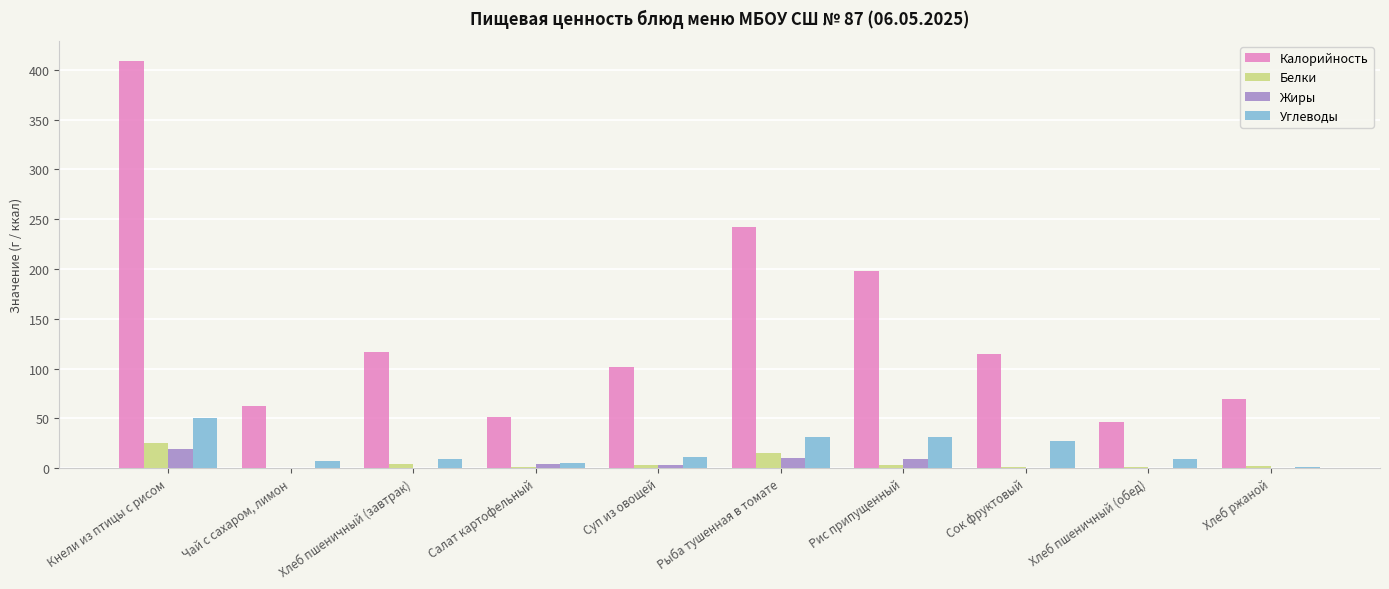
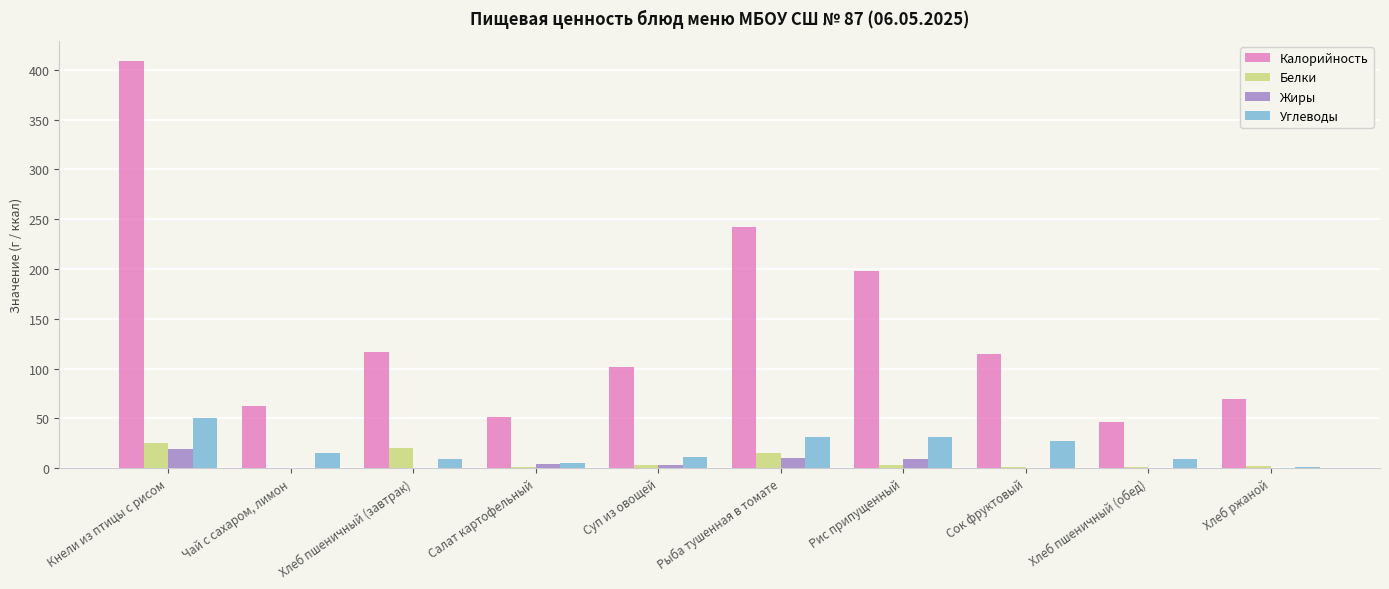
Углеводы, Чай с сахаром, лимон: 10 -> 20
Белки, Хлеб пшеничный (завтрак): 0 -> 20
